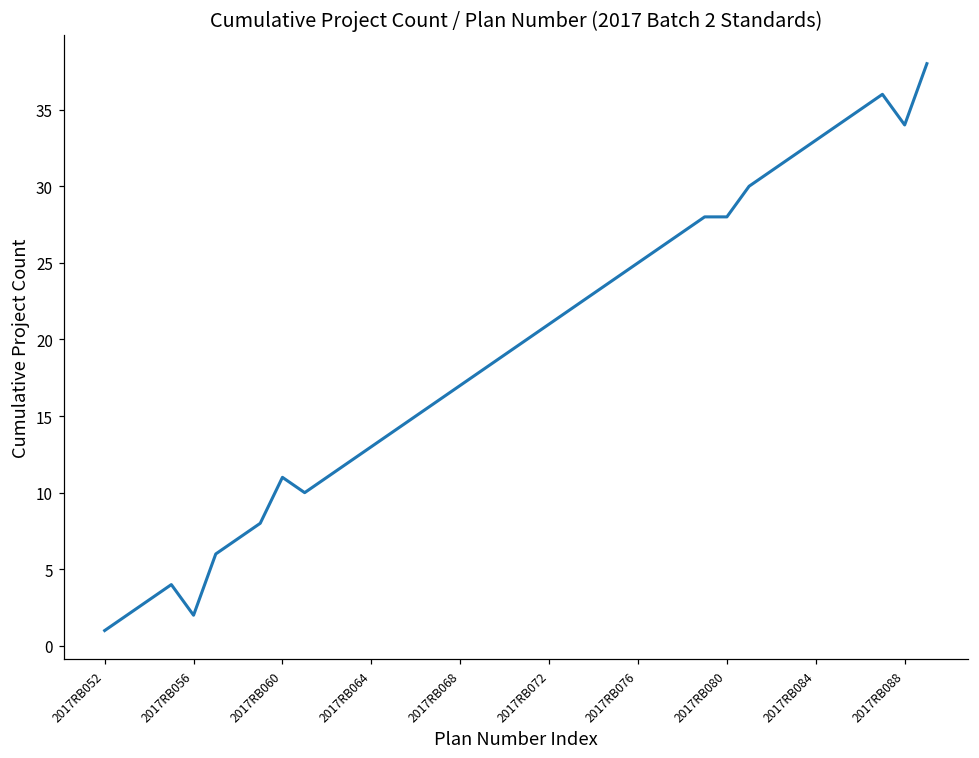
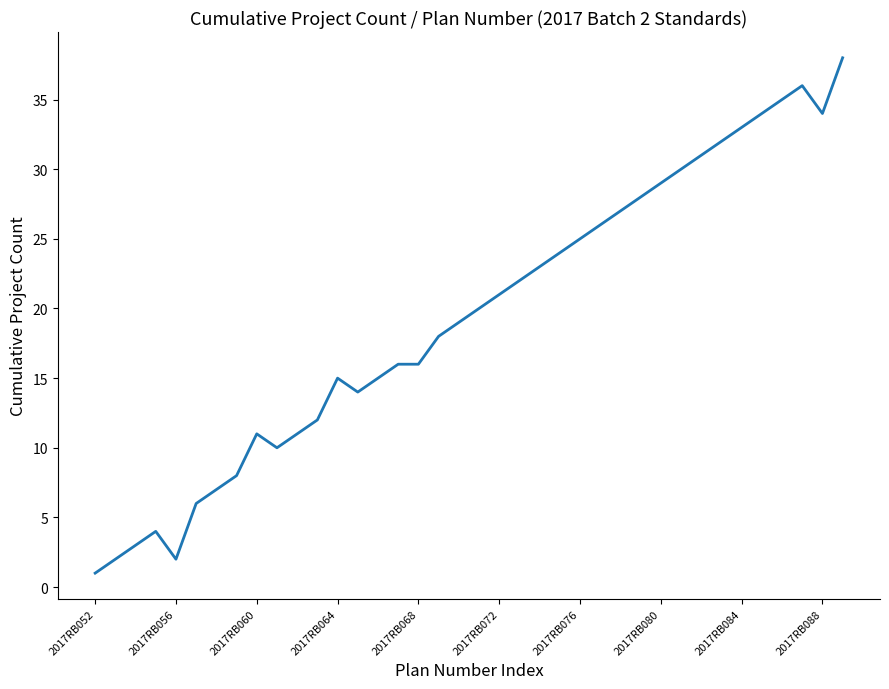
2017RB064: 13 -> 15
2017RB068: 17 -> 16
2017RB080: 28 -> 29
